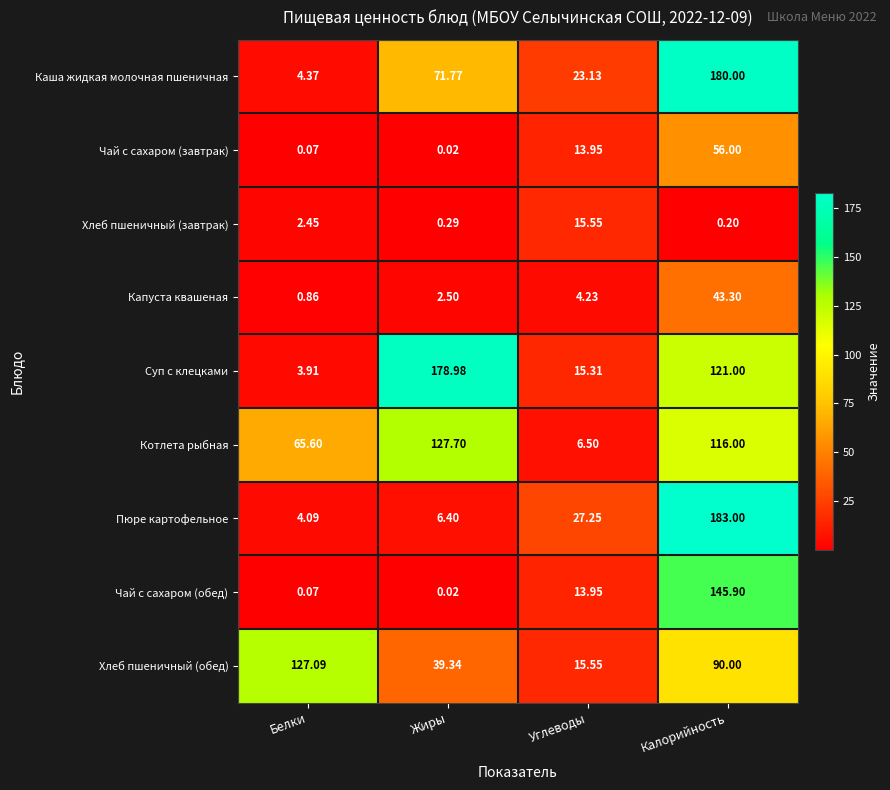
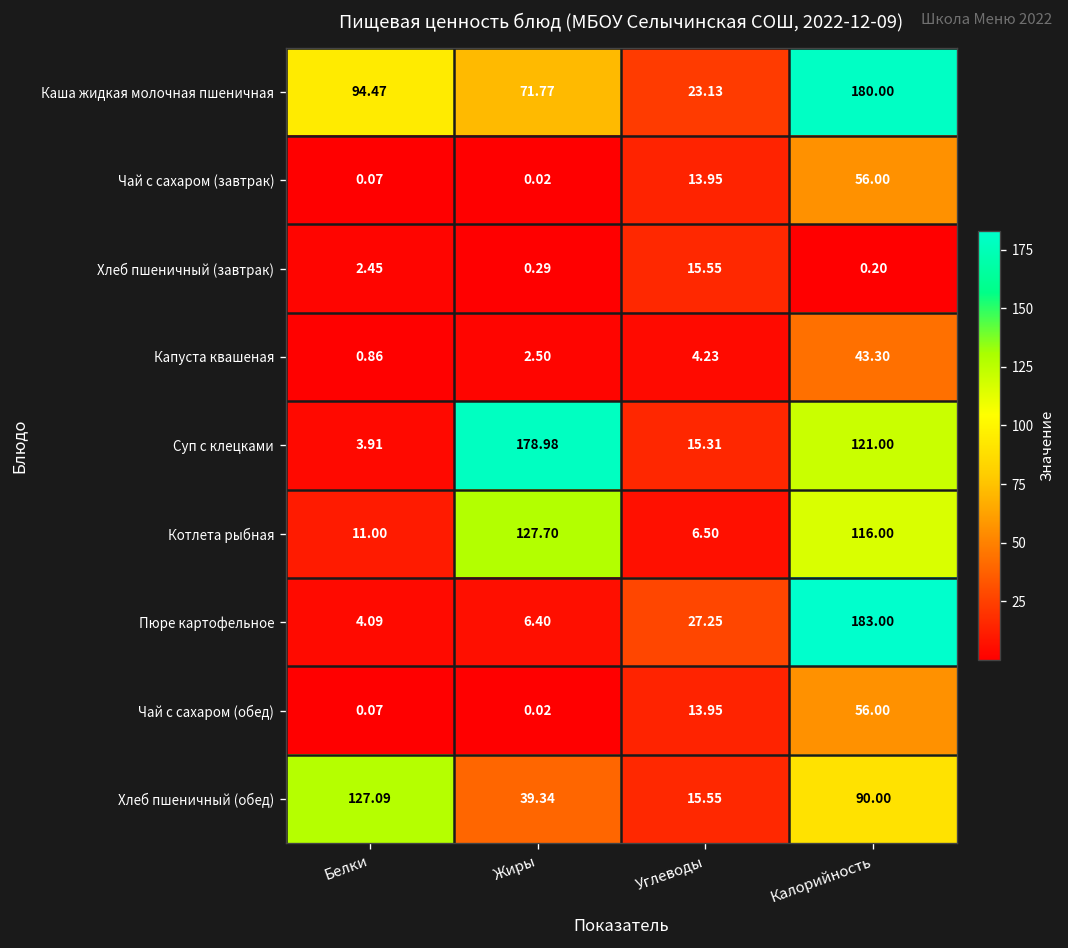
Каша жидкая молочная пшеничная, Белки: 4.37 -> 94.47
Котлета рыбная, Белки: 65.60 -> 11.00
Чай с сахаром (обед), Калорийность: 145.90 -> 56.00
